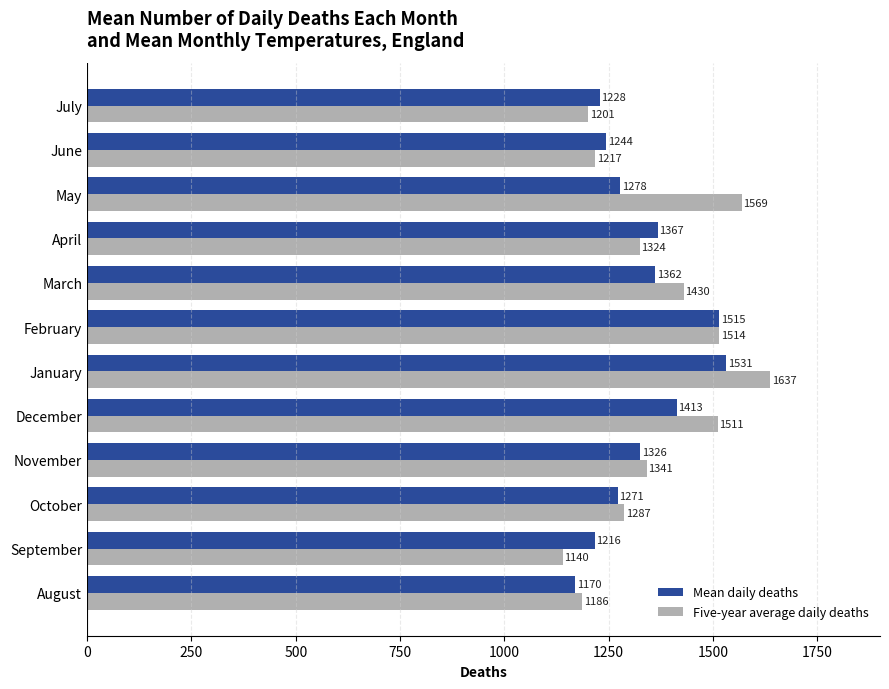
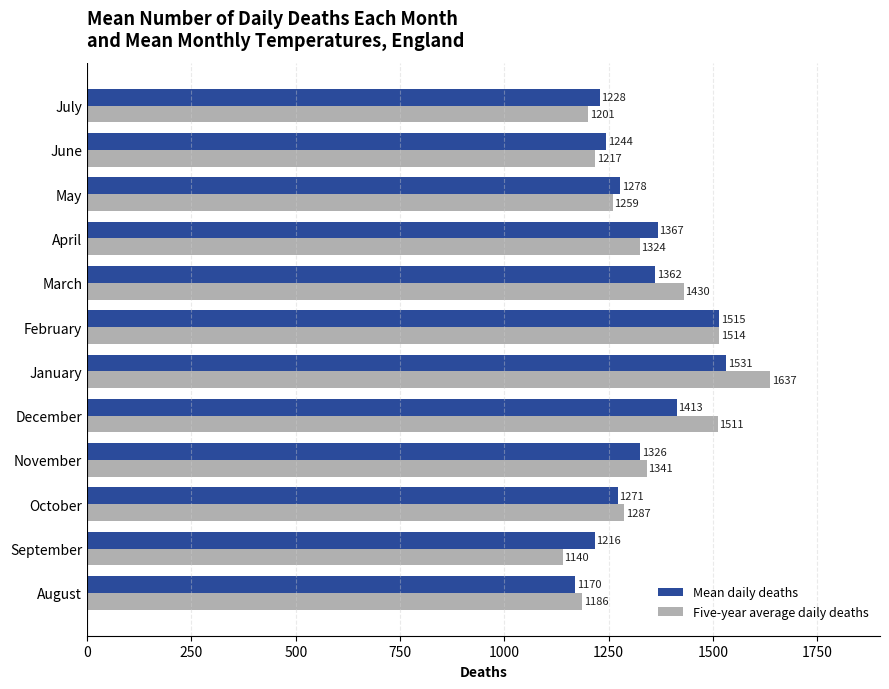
Five-year average daily deaths, May: 1569 -> 1259
